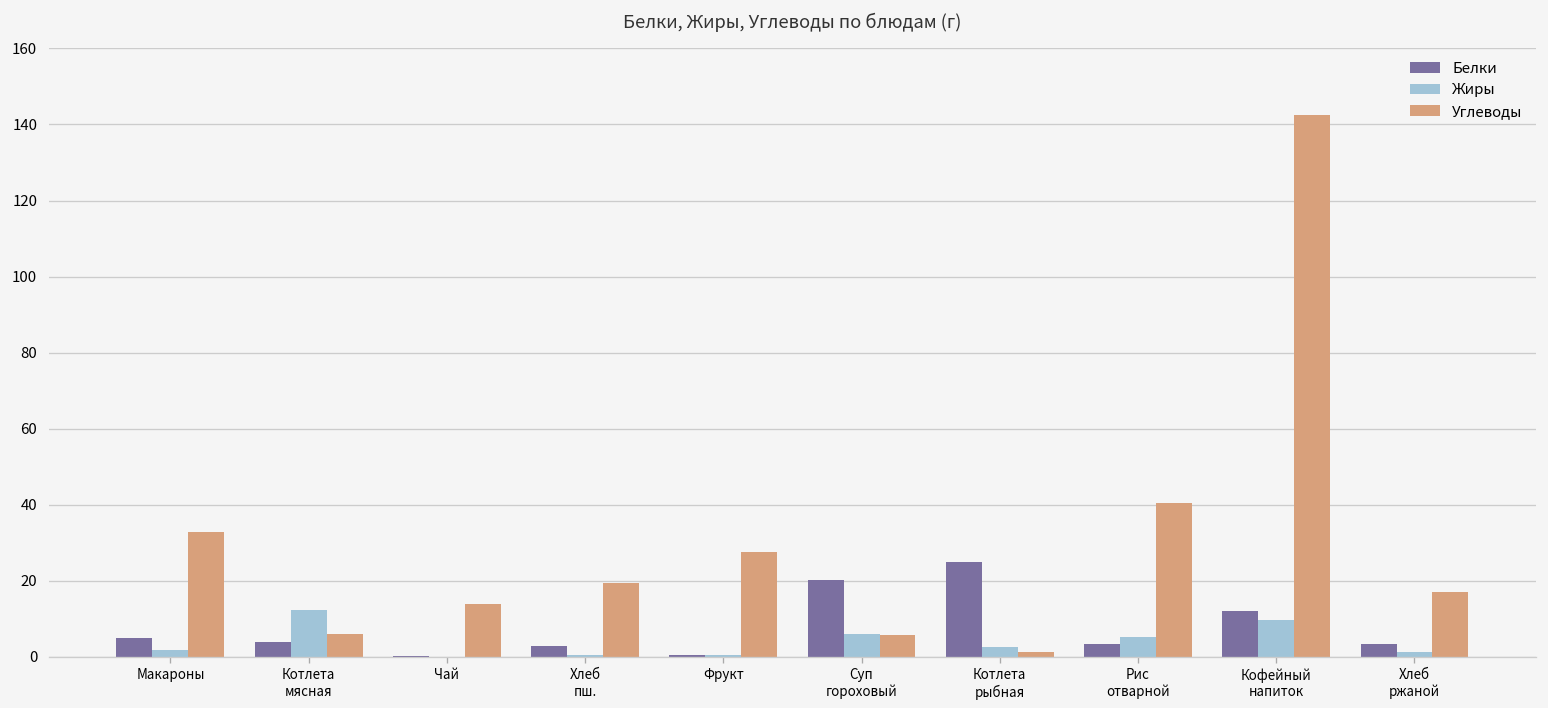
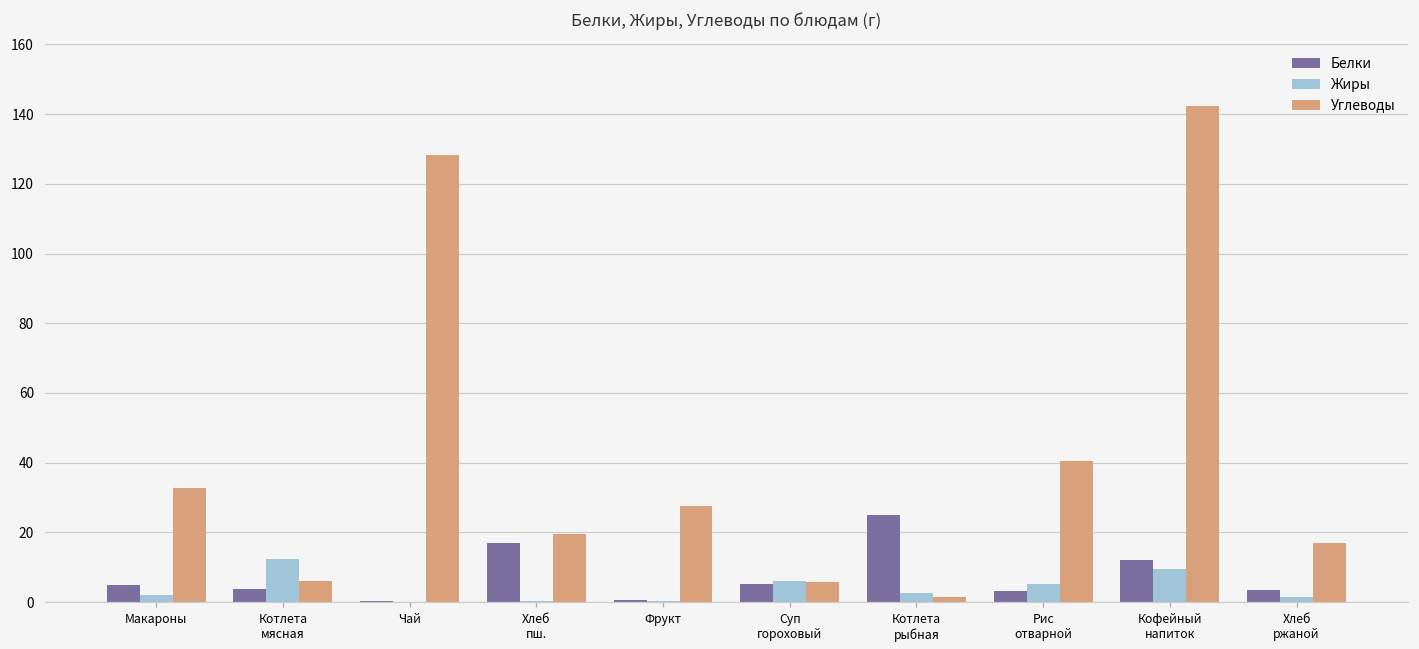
Углеводы, Чай: 14 -> 128
Белки, Хлеб пш.: 3 -> 17
Белки, Суп гороховый: 20 -> 5
